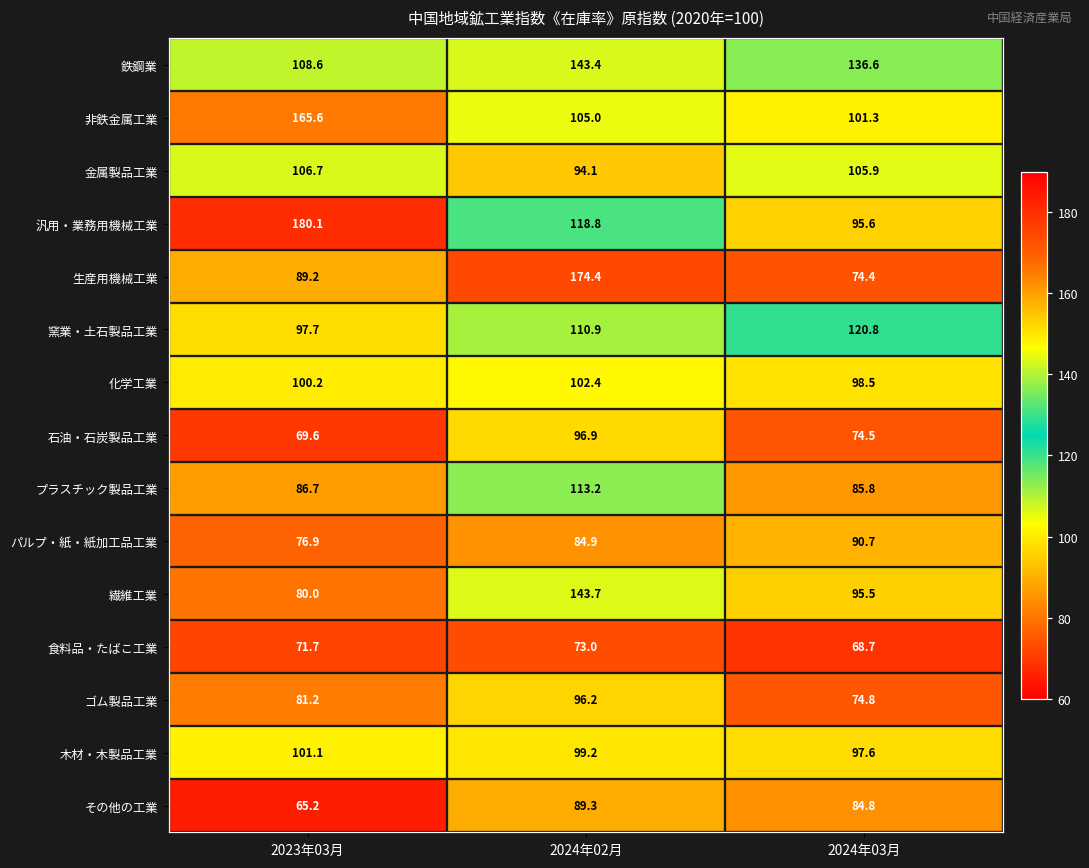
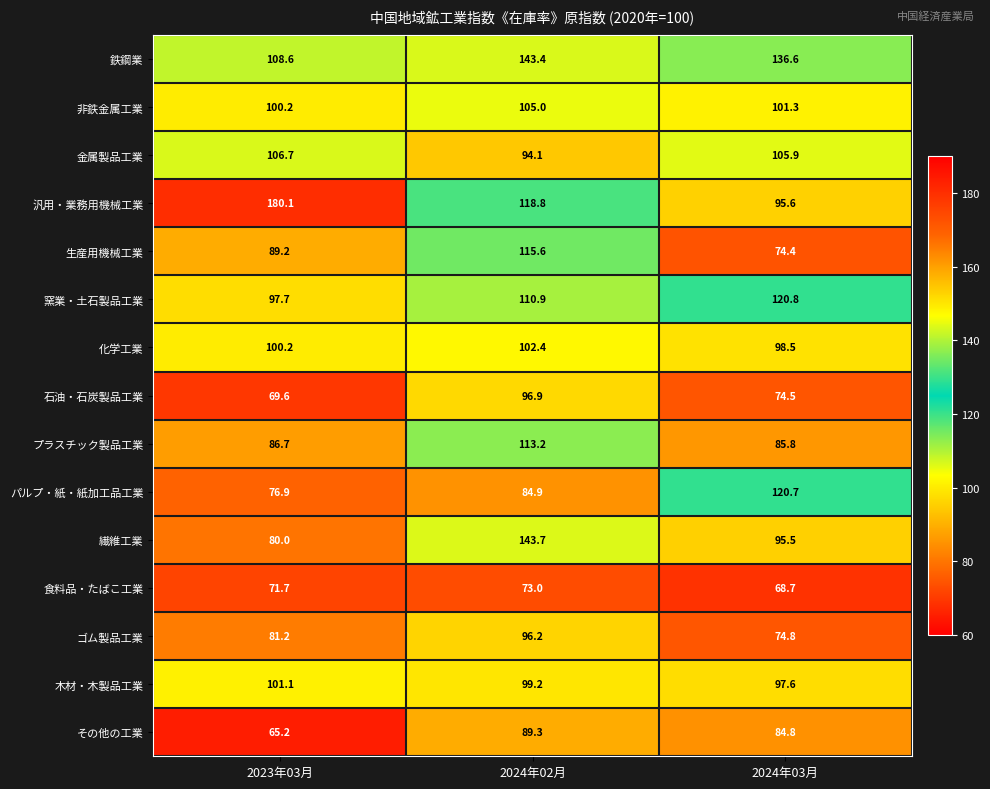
非鉄金属工業, 2023年03月: 165.6 -> 100.2
生産用機械工業, 2024年02月: 174.4 -> 115.6
パルプ・紙・紙加工品工業, 2024年03月: 90.7 -> 120.7
